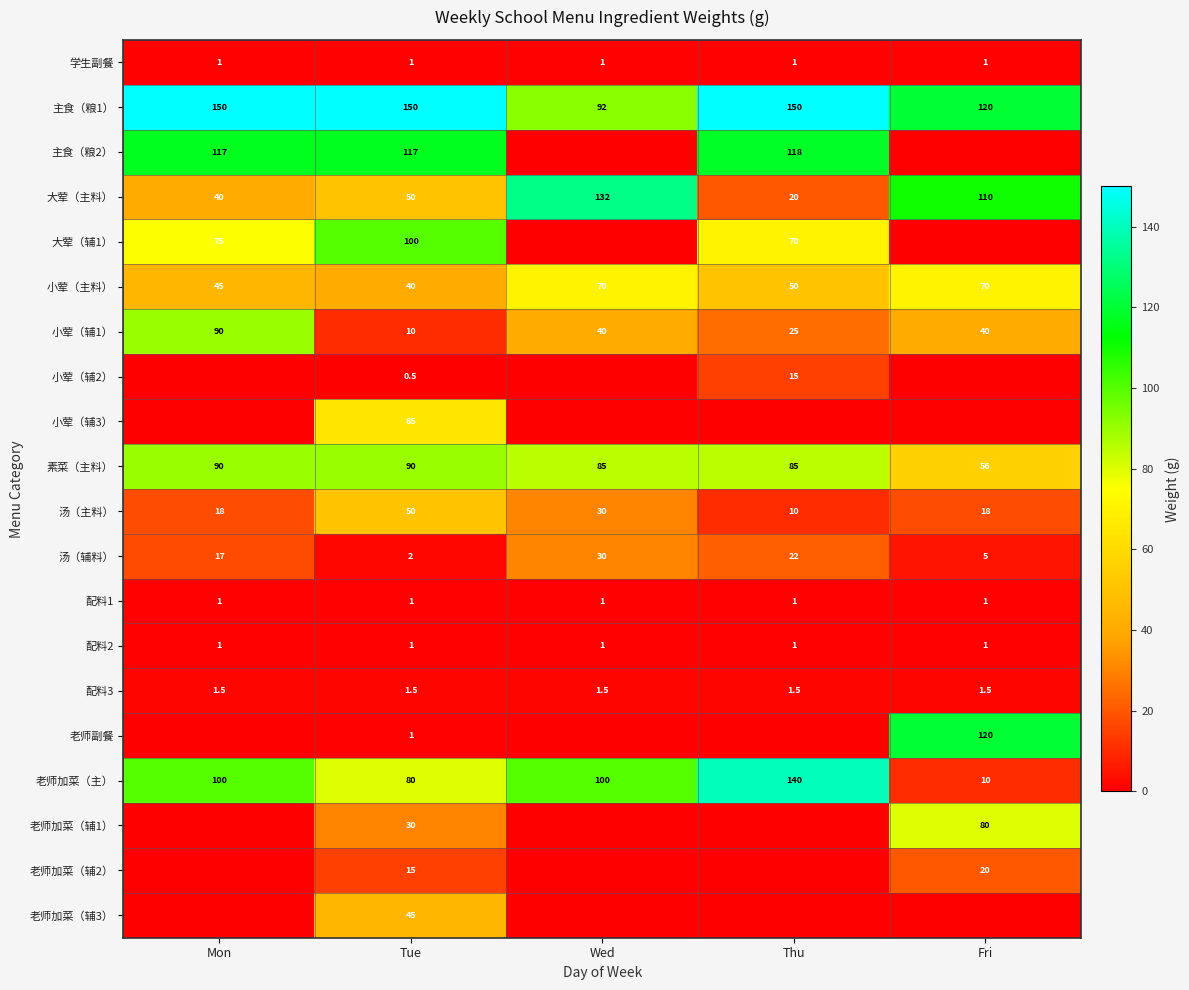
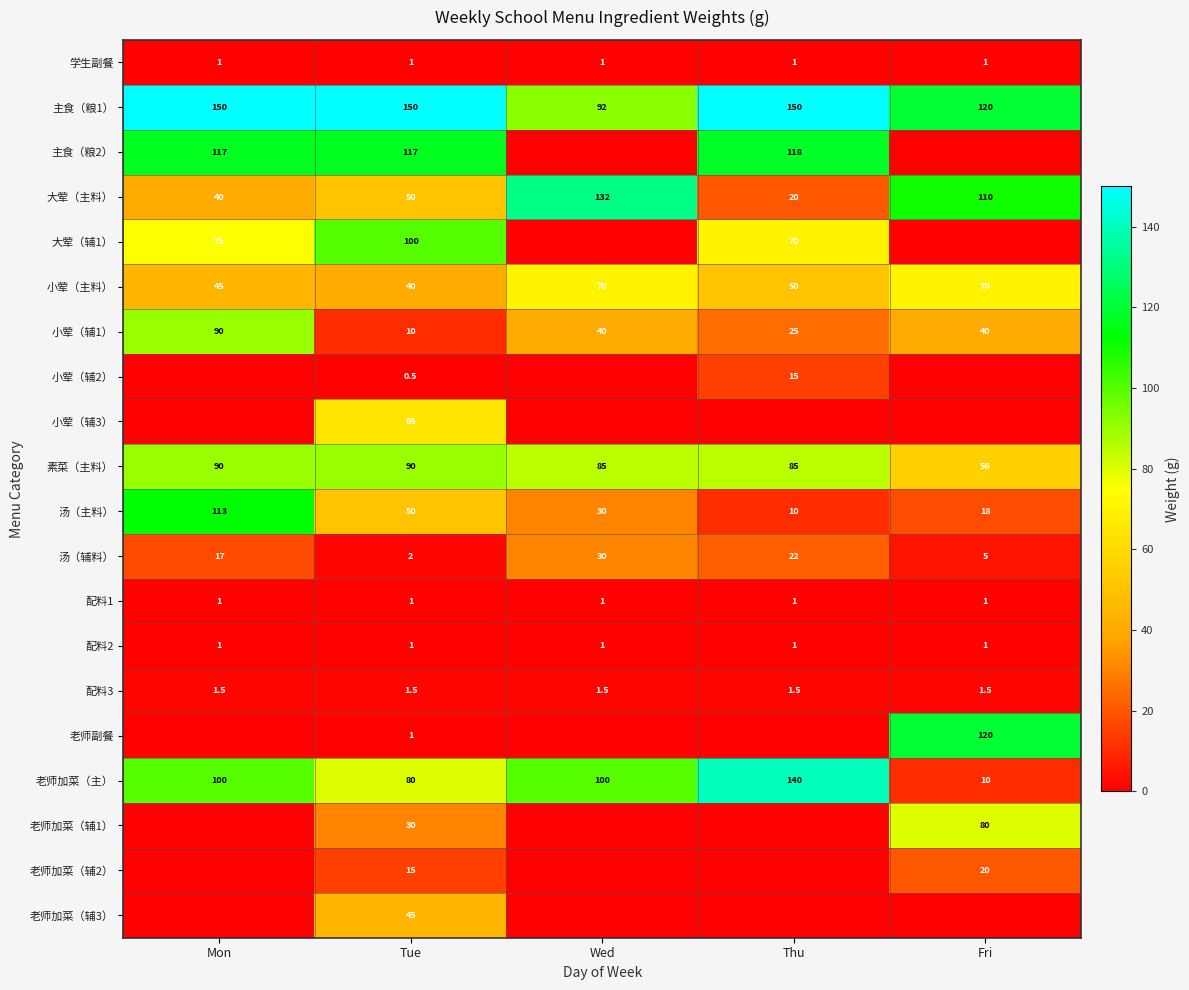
汤（主料）, Mon: 18 -> 113
